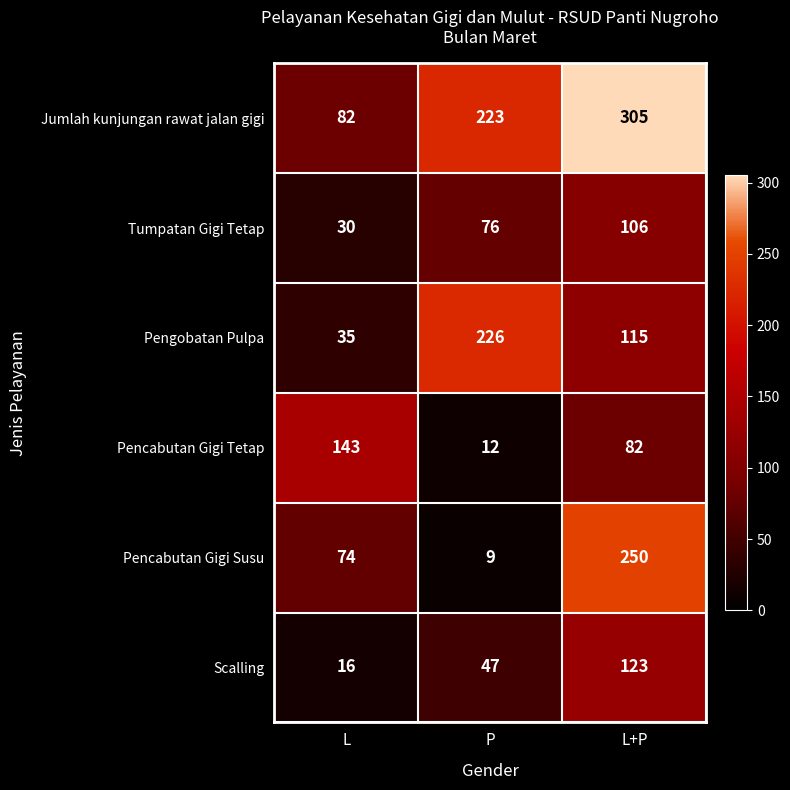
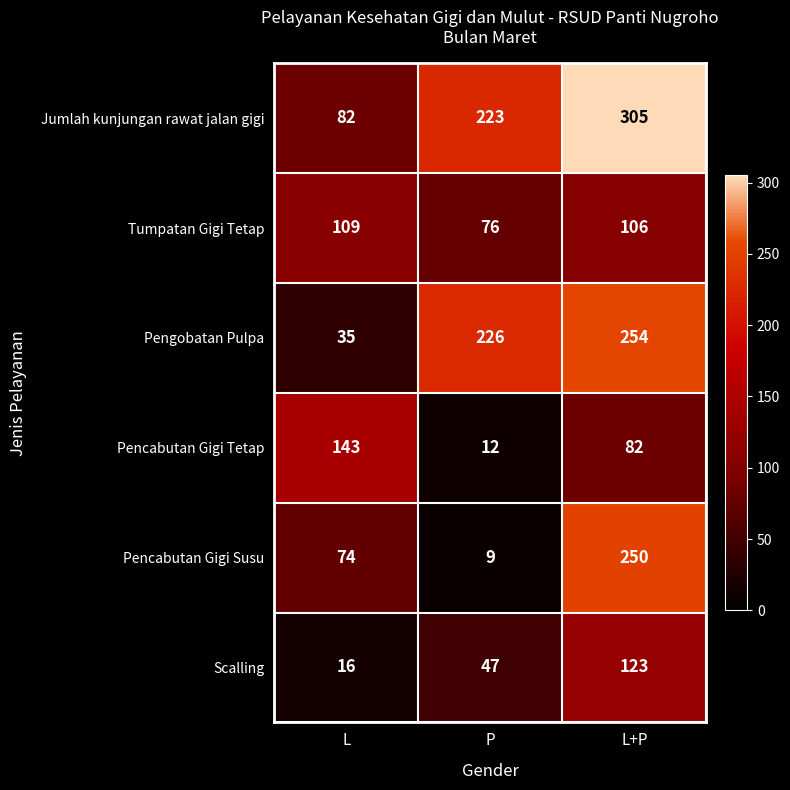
Tumpatan Gigi Tetap, L: 30 -> 109
Pengobatan Pulpa, L+P: 115 -> 254
